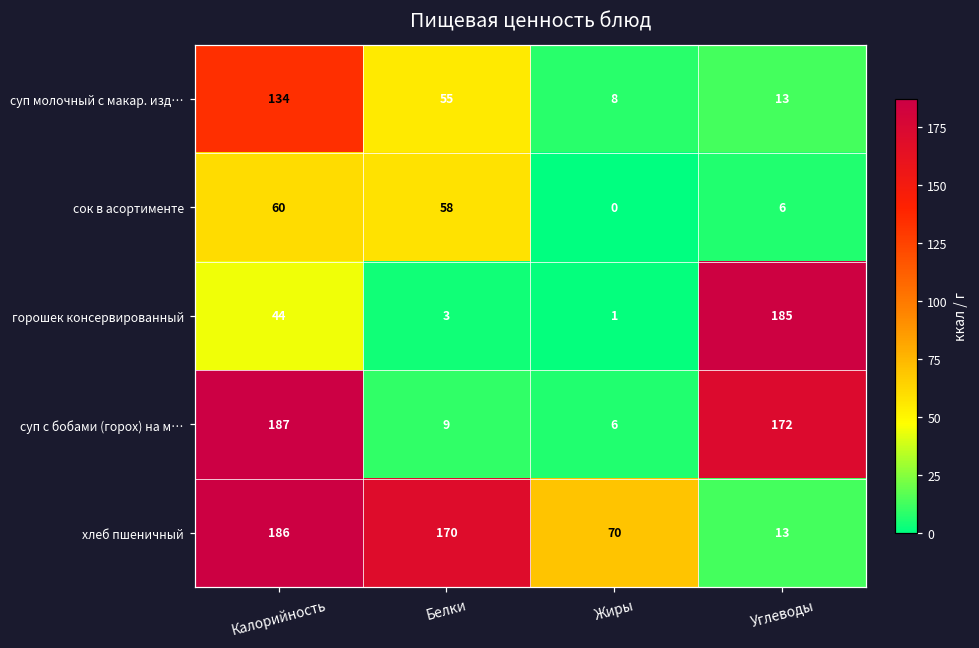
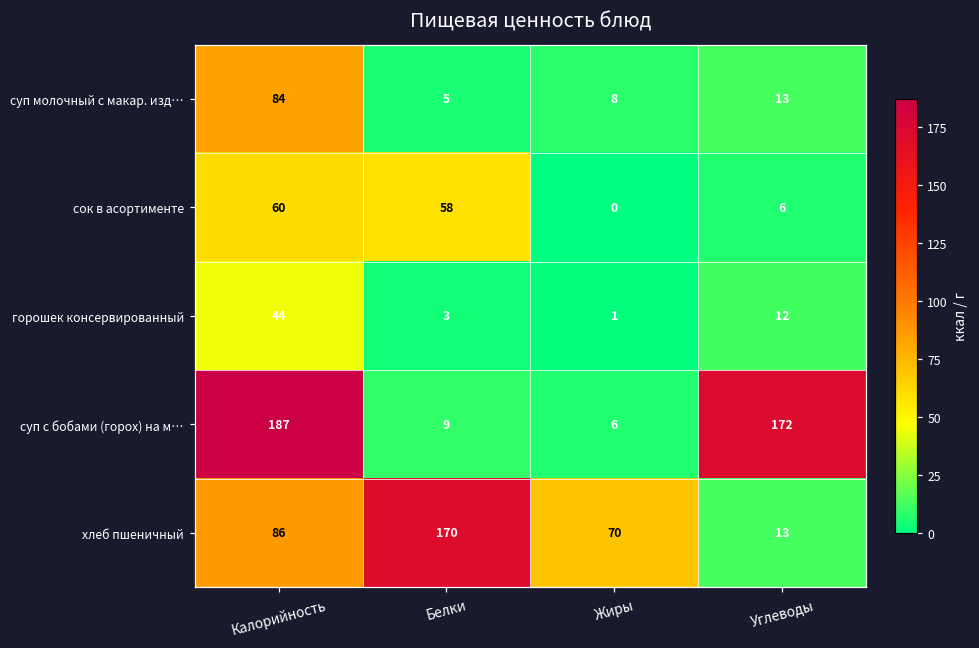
суп молочный с макар. изд…, Калорийность: 134 -> 84
суп молочный с макар. изд…, Белки: 55 -> 5
горошек консервированный, Углеводы: 185 -> 12
хлеб пшеничный, Калорийность: 186 -> 86
